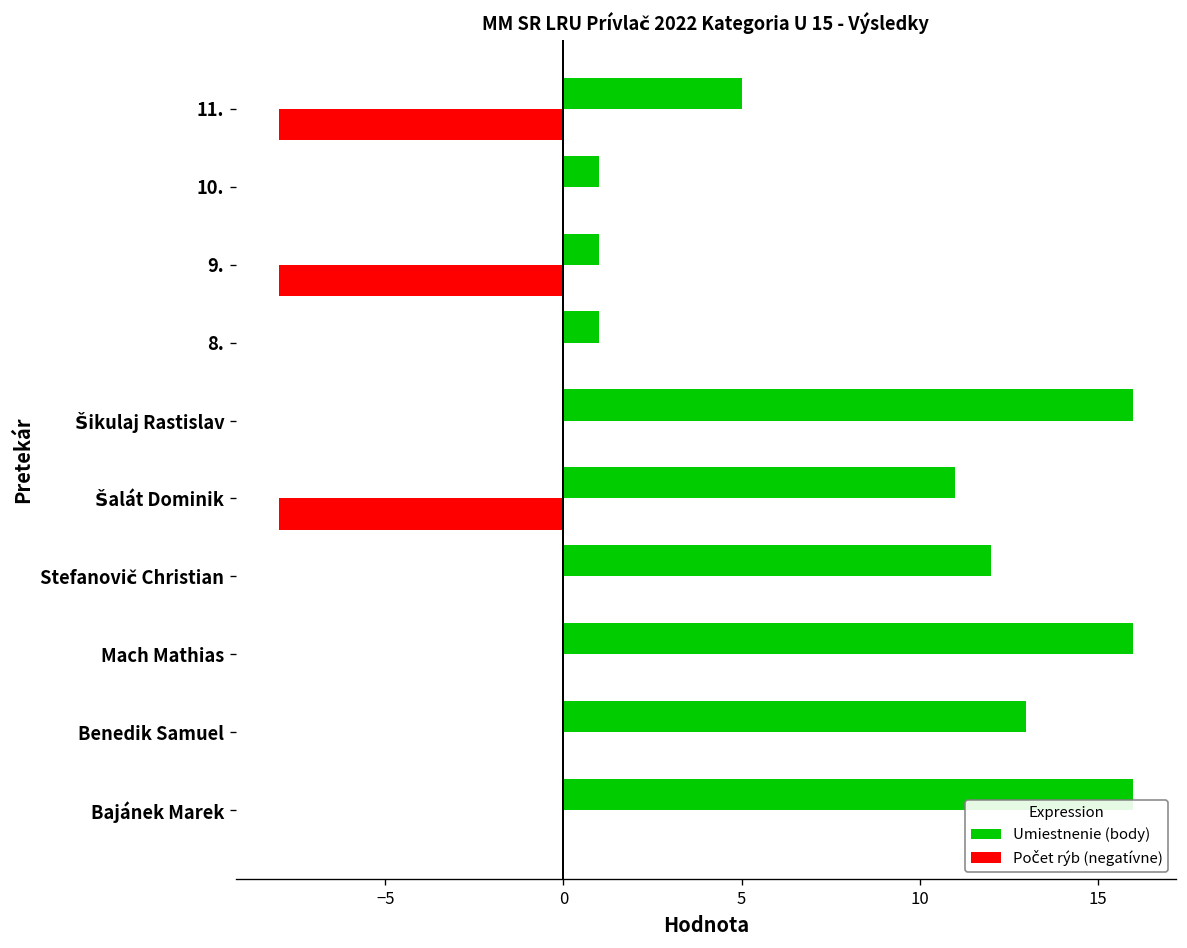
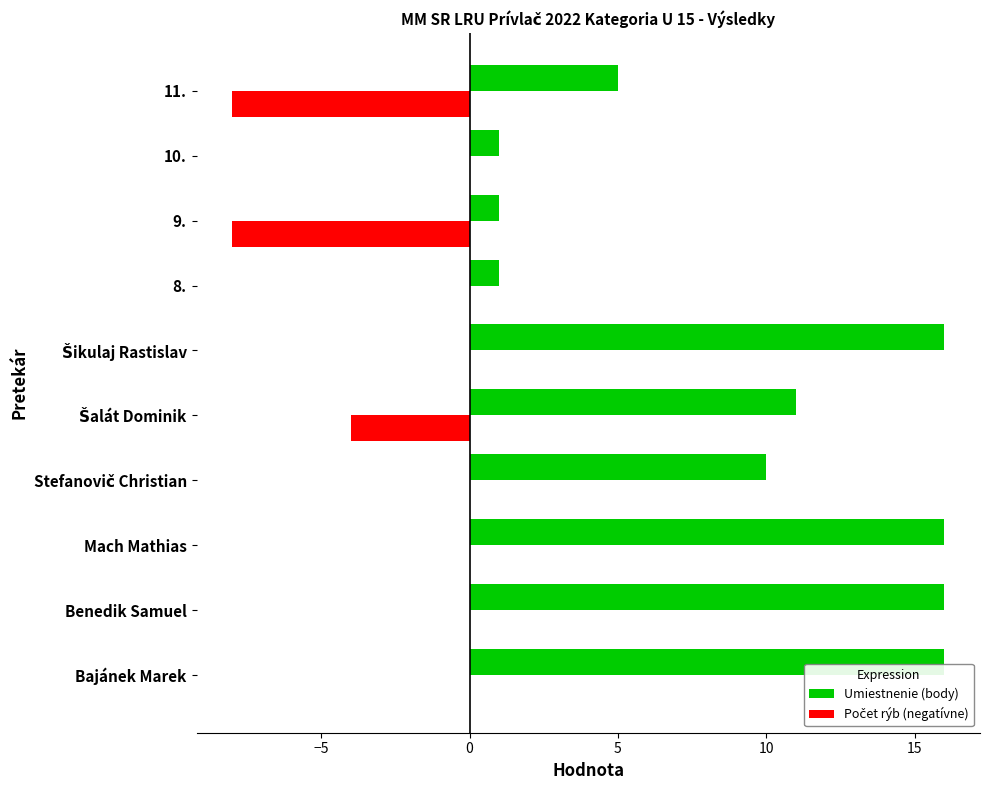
Počet rýb (negatívne), Šalát Dominik: -8.0 -> -4.0
Umiestnenie (body), Stefanovič Christian: 12 -> 10
Umiestnenie (body), Benedik Samuel: 13 -> 16
